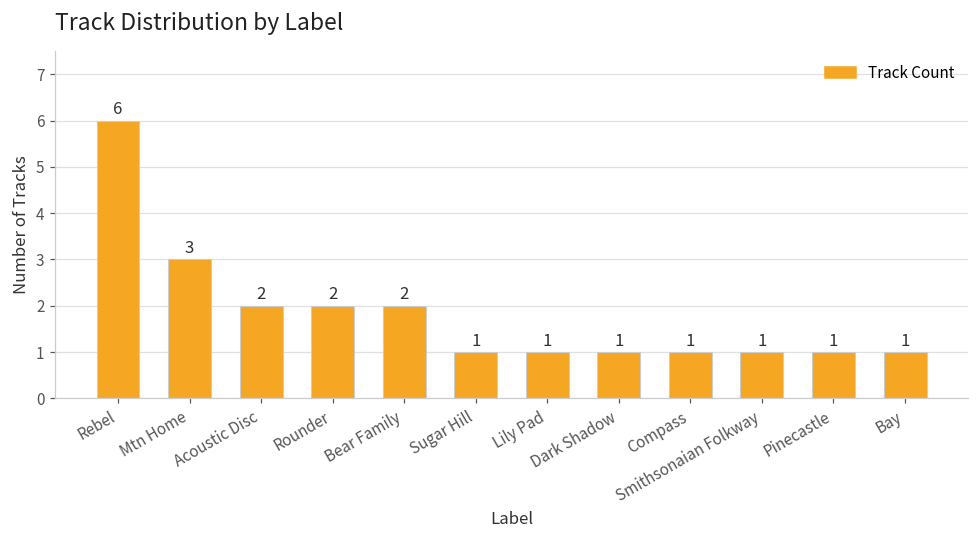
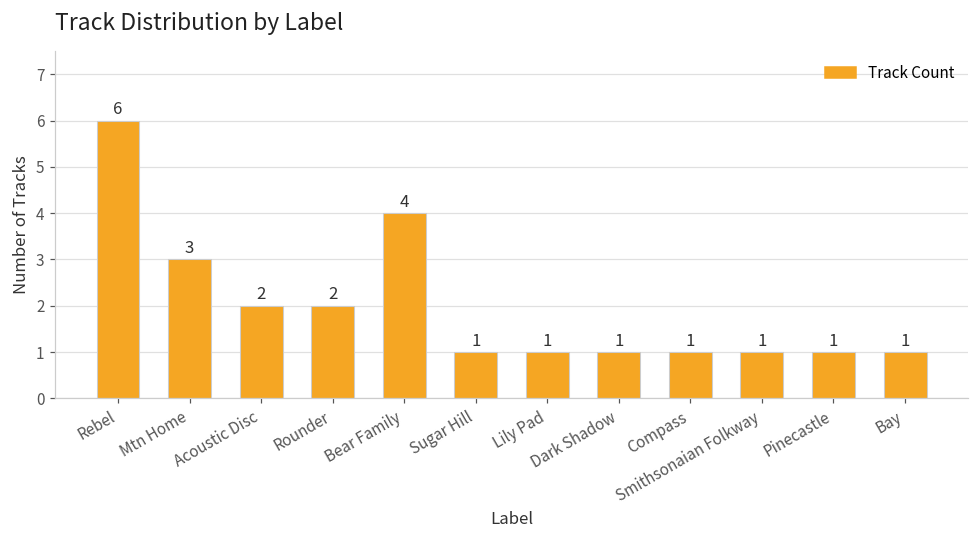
Bear Family: 2 -> 4
